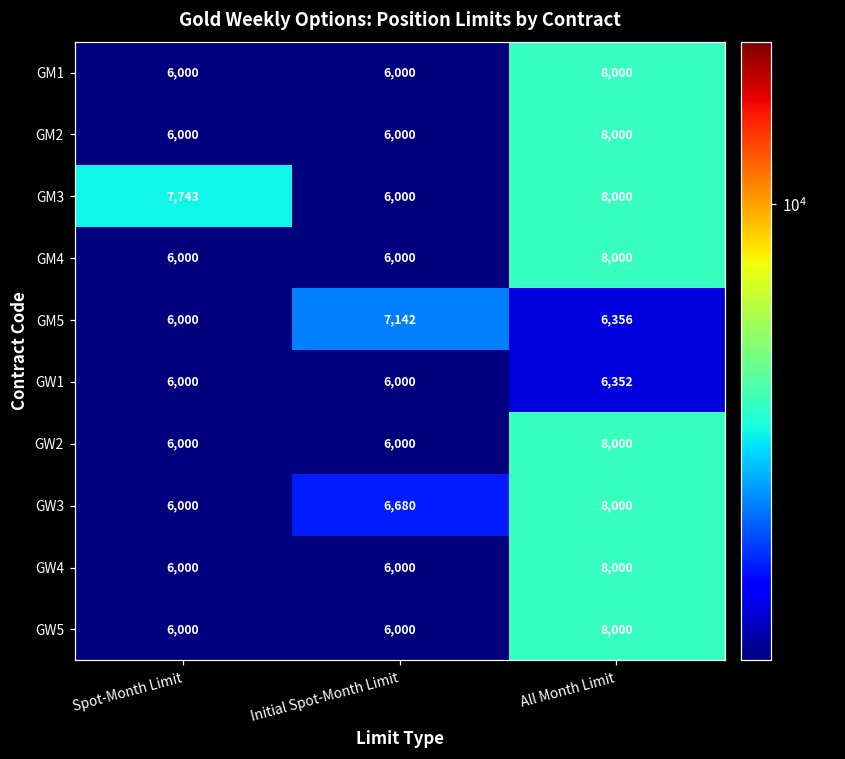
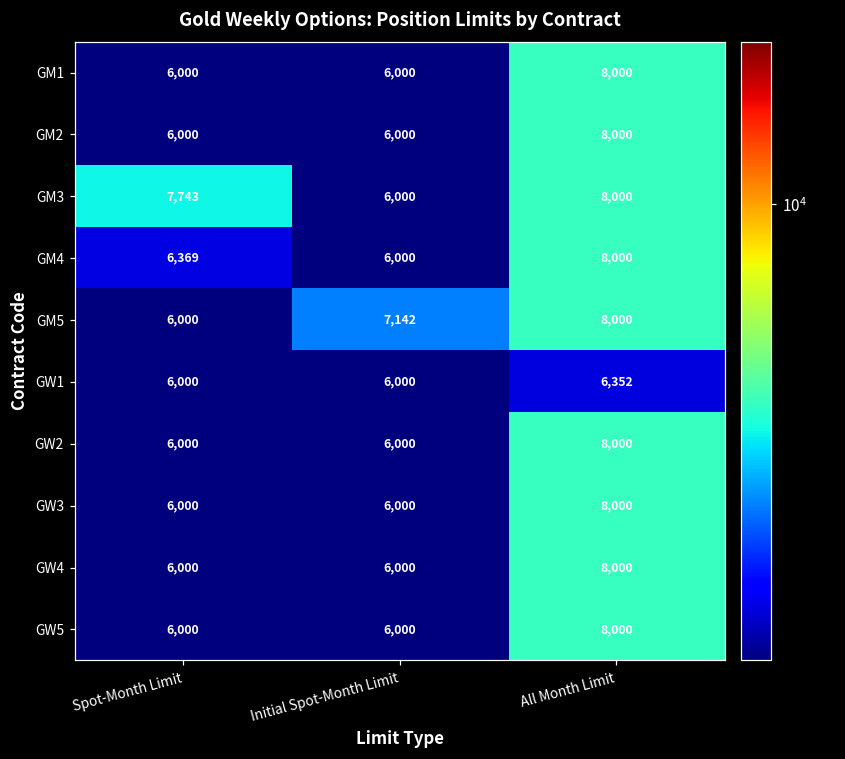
GM4, Spot-Month Limit: 6,000 -> 6,369
GM5, All Month Limit: 6,356 -> 8,000
GW3, Initial Spot-Month Limit: 6,680 -> 6,000
